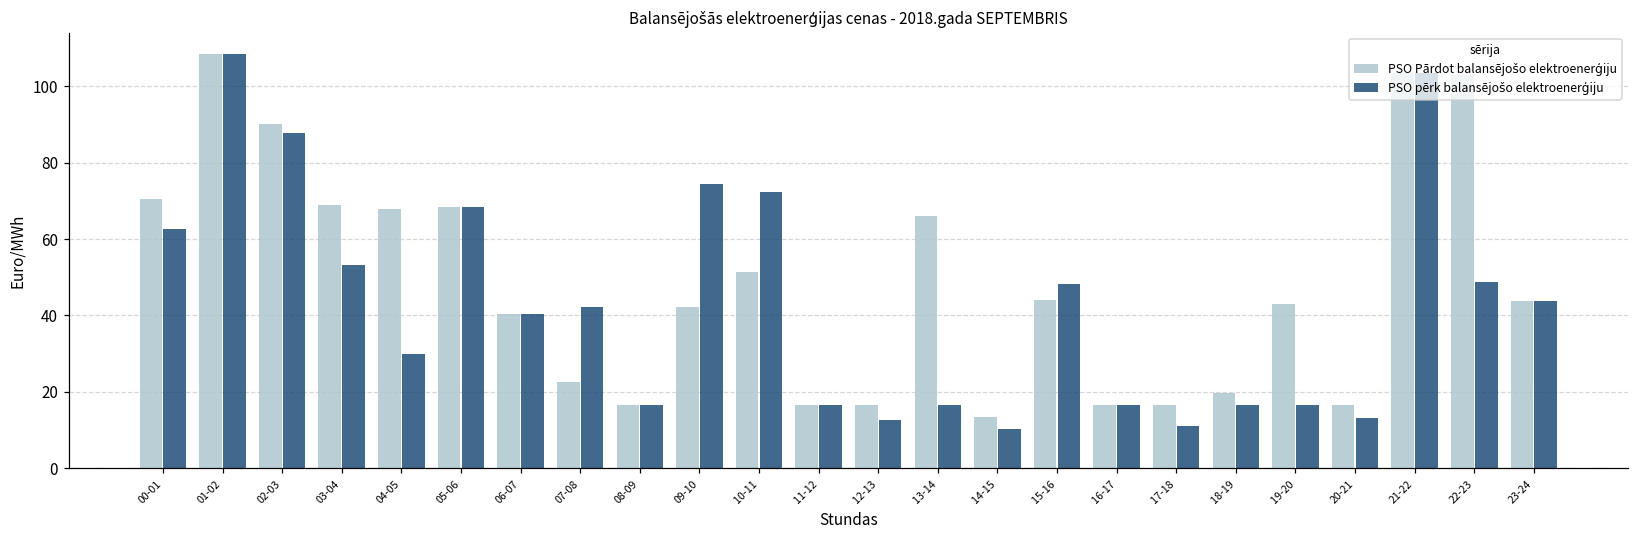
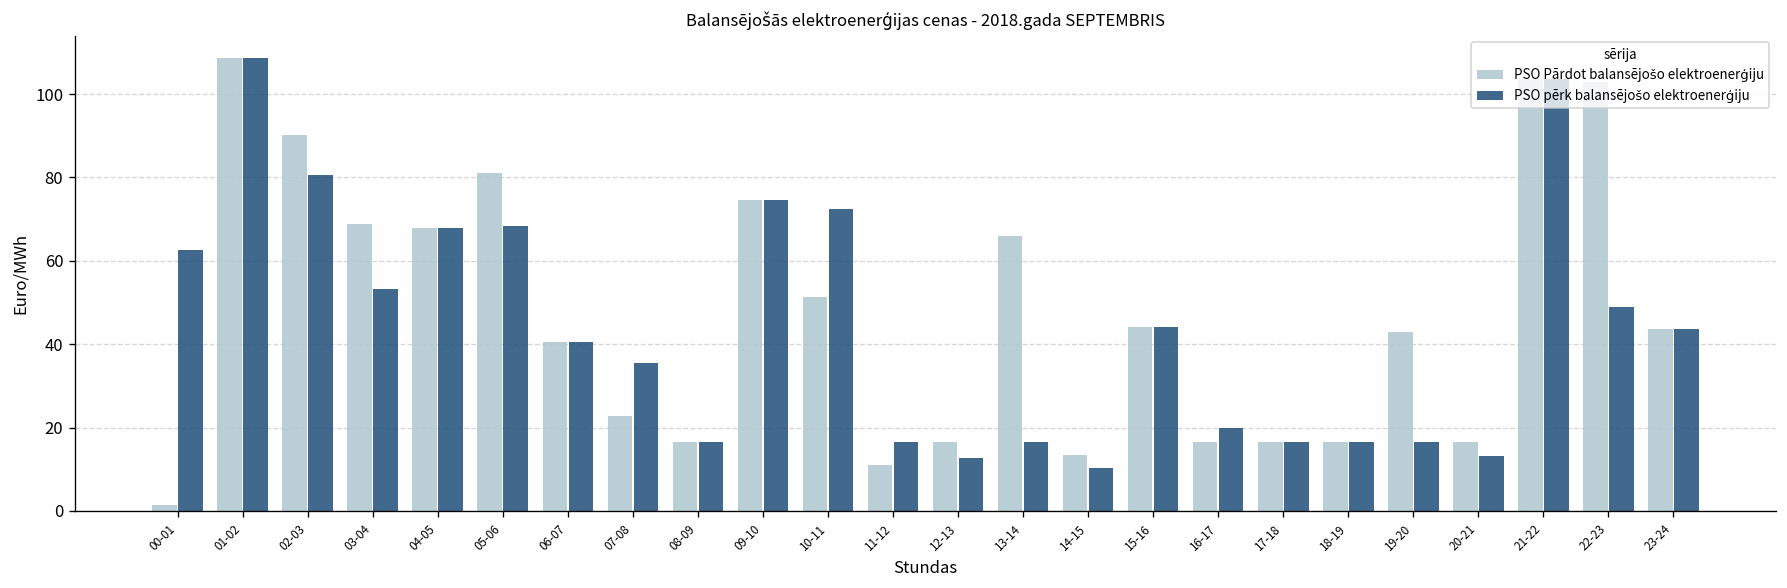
PSO Pārdot balansējošo elektroenerģiju, 00-01: 70 -> 1
PSO pērk balansējošo elektroenerģiju, 02-03: 88 -> 81
PSO pērk balansējošo elektroenerģiju, 04-05: 30 -> 68
PSO Pārdot balansējošo elektroenerģiju, 05-06: 68 -> 81
PSO pērk balansējošo elektroenerģiju, 07-08: 42 -> 35
PSO Pārdot balansējošo elektroenerģiju, 09-10: 42 -> 74
PSO Pārdot balansējošo elektroenerģiju, 11-12: 16 -> 11
PSO pērk balansējošo elektroenerģiju, 15-16: 48 -> 44
PSO pērk balansējošo elektroenerģiju, 16-17: 16 -> 20
PSO pērk balansējošo elektroenerģiju, 17-18: 11 -> 16
PSO Pārdot balansējošo elektroenerģiju, 18-19: 20 -> 16
